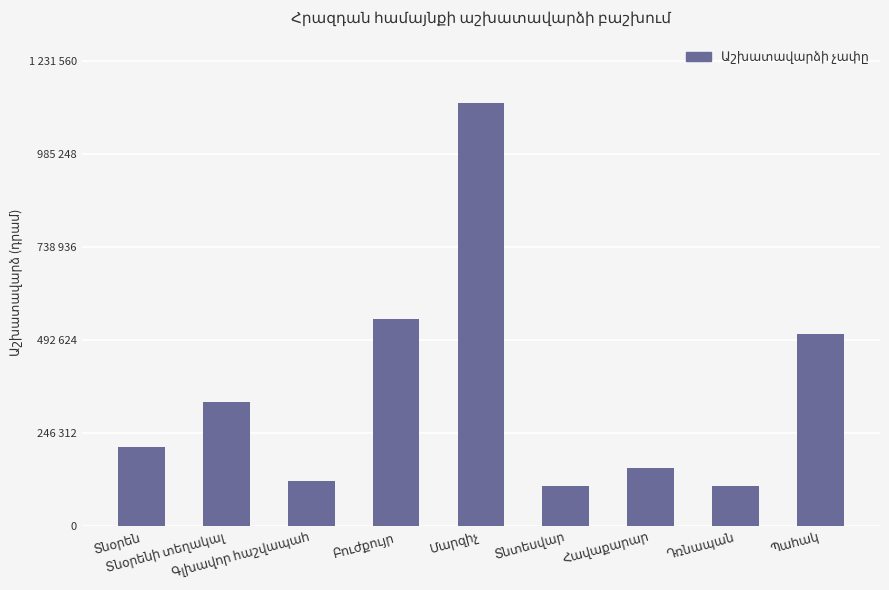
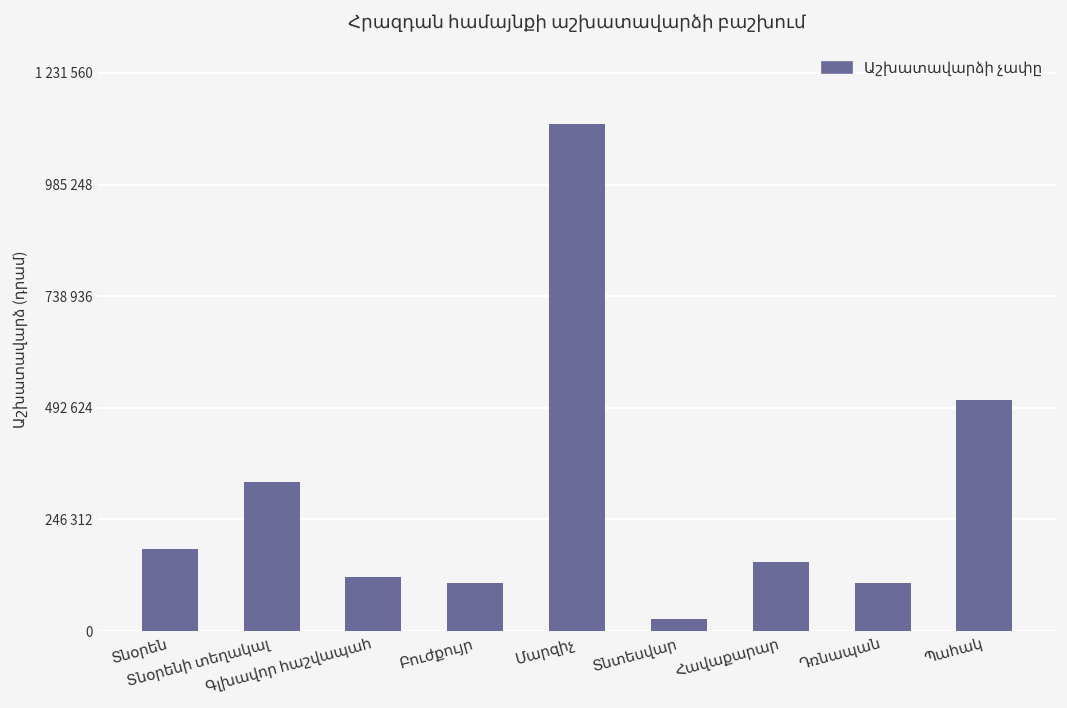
Տնօրեն: 210000 -> 180000
Բուժքույր: 550000 -> 110000
Տնտեսվար: 110000 -> 30000
